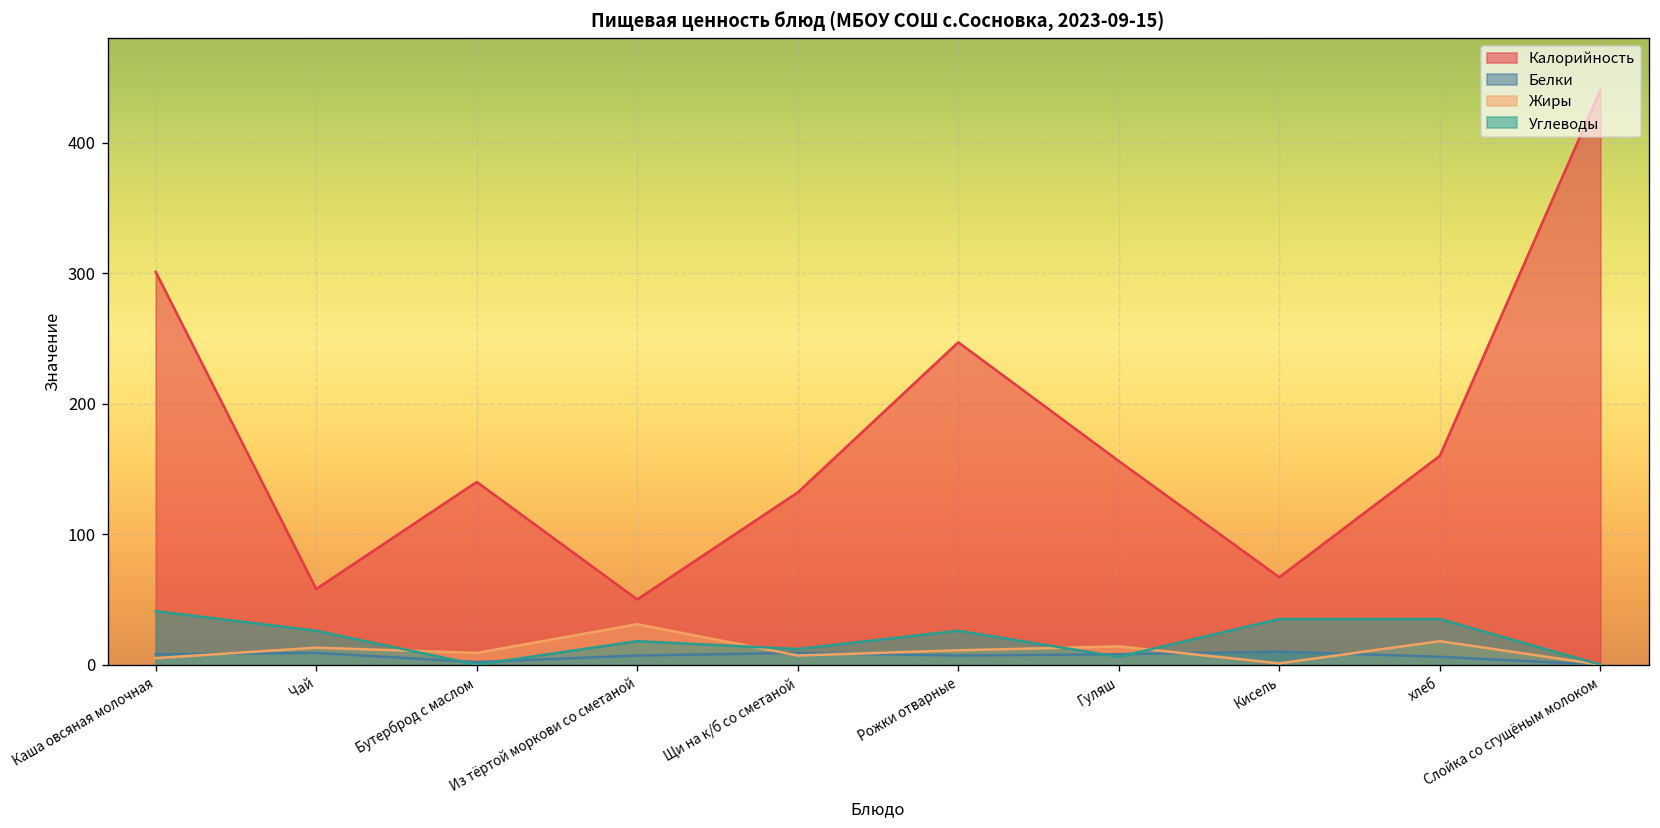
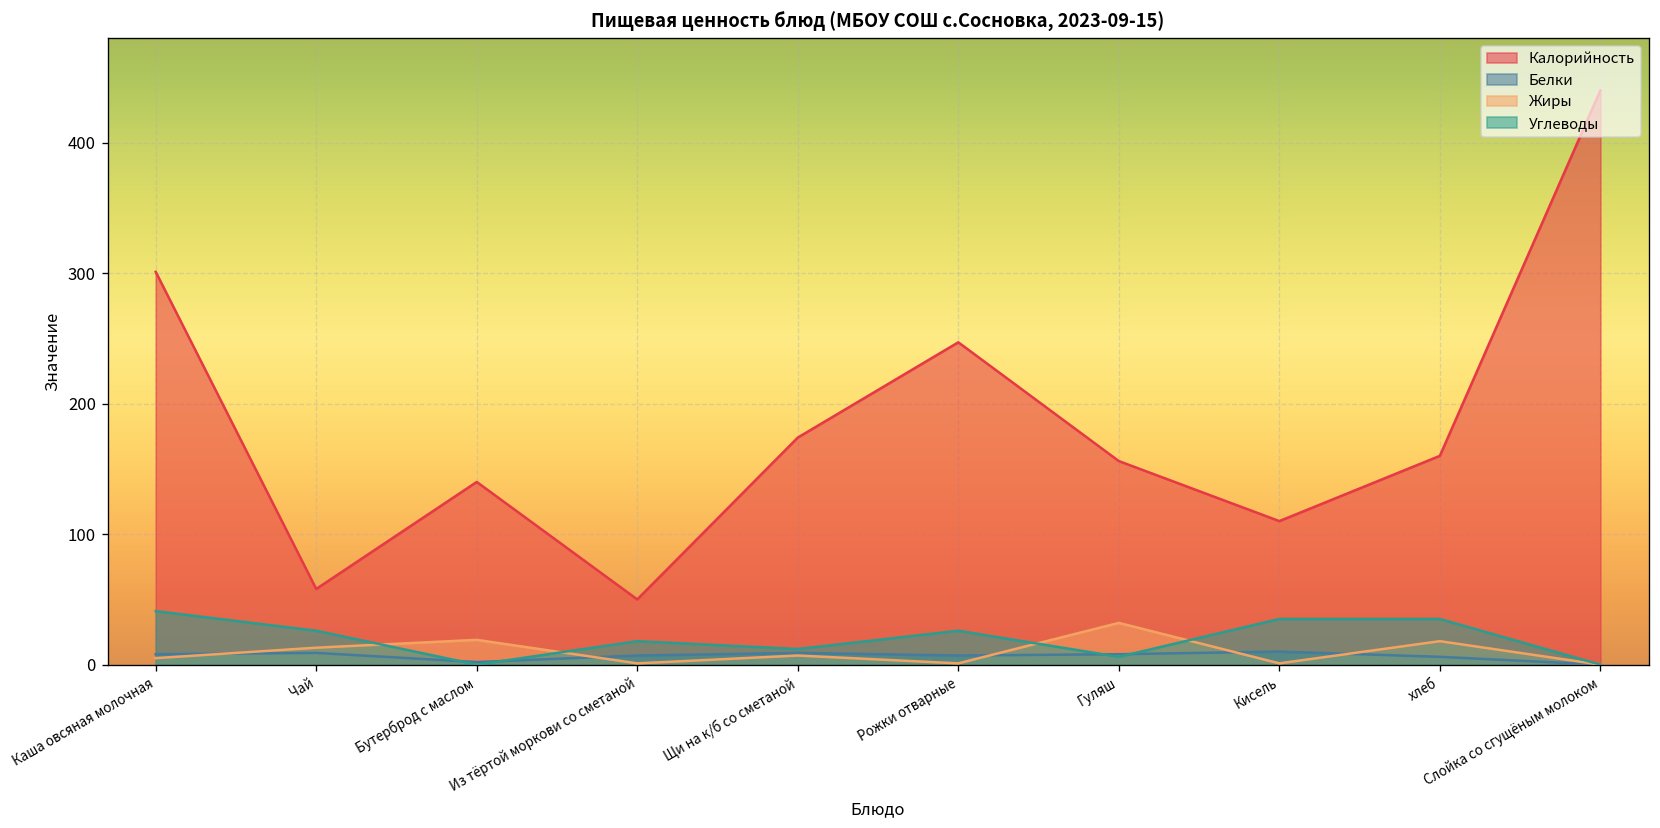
Жиры, Бутерброд с маслом: 9 -> 19
Жиры, Из тёртой моркови со сметаной: 31 -> 1
Калорийность, Щи на к/б со сметаной: 132 -> 174
Жиры, Рожки отварные: 11 -> 1
Жиры, Гуляш: 14 -> 32
Калорийность, Кисель: 67 -> 110
